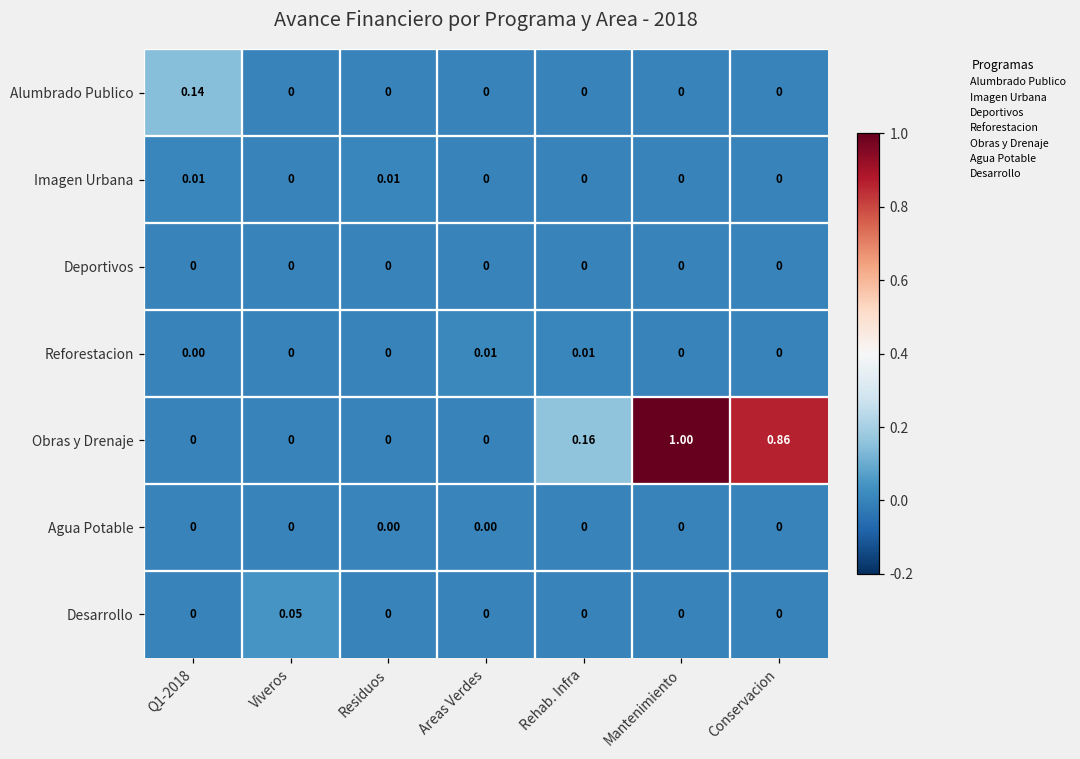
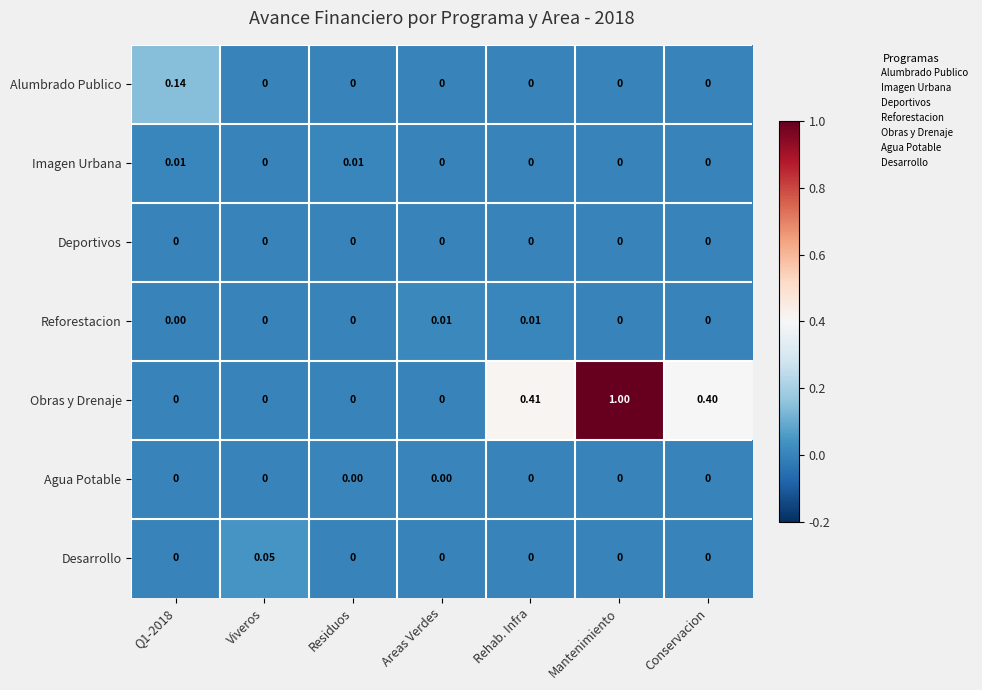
Obras y Drenaje, Rehab. Infra: 0.16 -> 0.41
Obras y Drenaje, Conservacion: 0.86 -> 0.40
